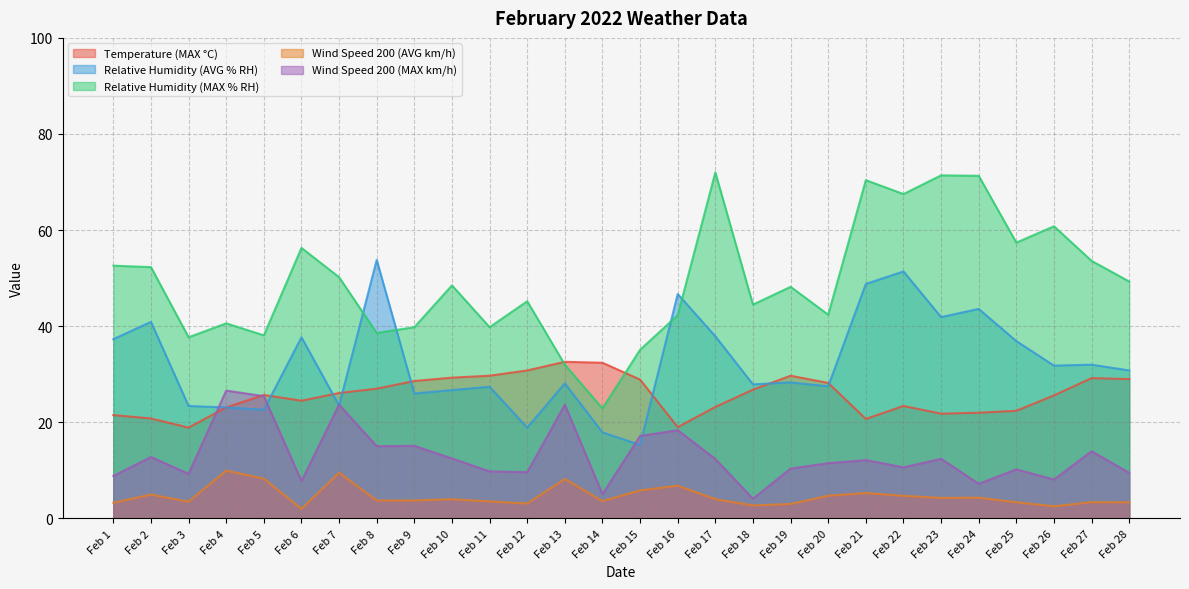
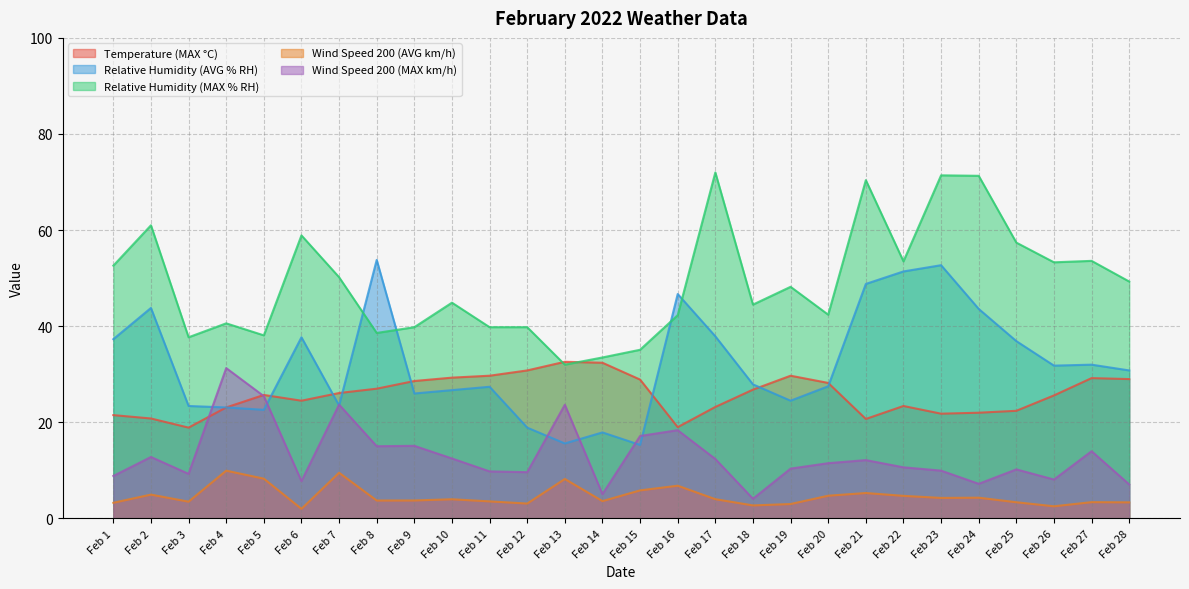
Relative Humidity (AVG % RH), Feb 2: 41 -> 44
Relative Humidity (MAX % RH), Feb 2: 52 -> 61
Wind Speed 200 (MAX km/h), Feb 4: 27 -> 31
Relative Humidity (MAX % RH), Feb 6: 56 -> 59
Relative Humidity (MAX % RH), Feb 10: 49 -> 45
Relative Humidity (MAX % RH), Feb 12: 45 -> 40
Relative Humidity (AVG % RH), Feb 13: 28 -> 16
Relative Humidity (MAX % RH), Feb 14: 23 -> 34
Relative Humidity (AVG % RH), Feb 19: 28 -> 25
Relative Humidity (MAX % RH), Feb 22: 68 -> 54
Relative Humidity (AVG % RH), Feb 23: 42 -> 53
Wind Speed 200 (MAX km/h), Feb 23: 12 -> 10
Relative Humidity (MAX % RH), Feb 26: 61 -> 53
Wind Speed 200 (MAX km/h), Feb 28: 9 -> 7
